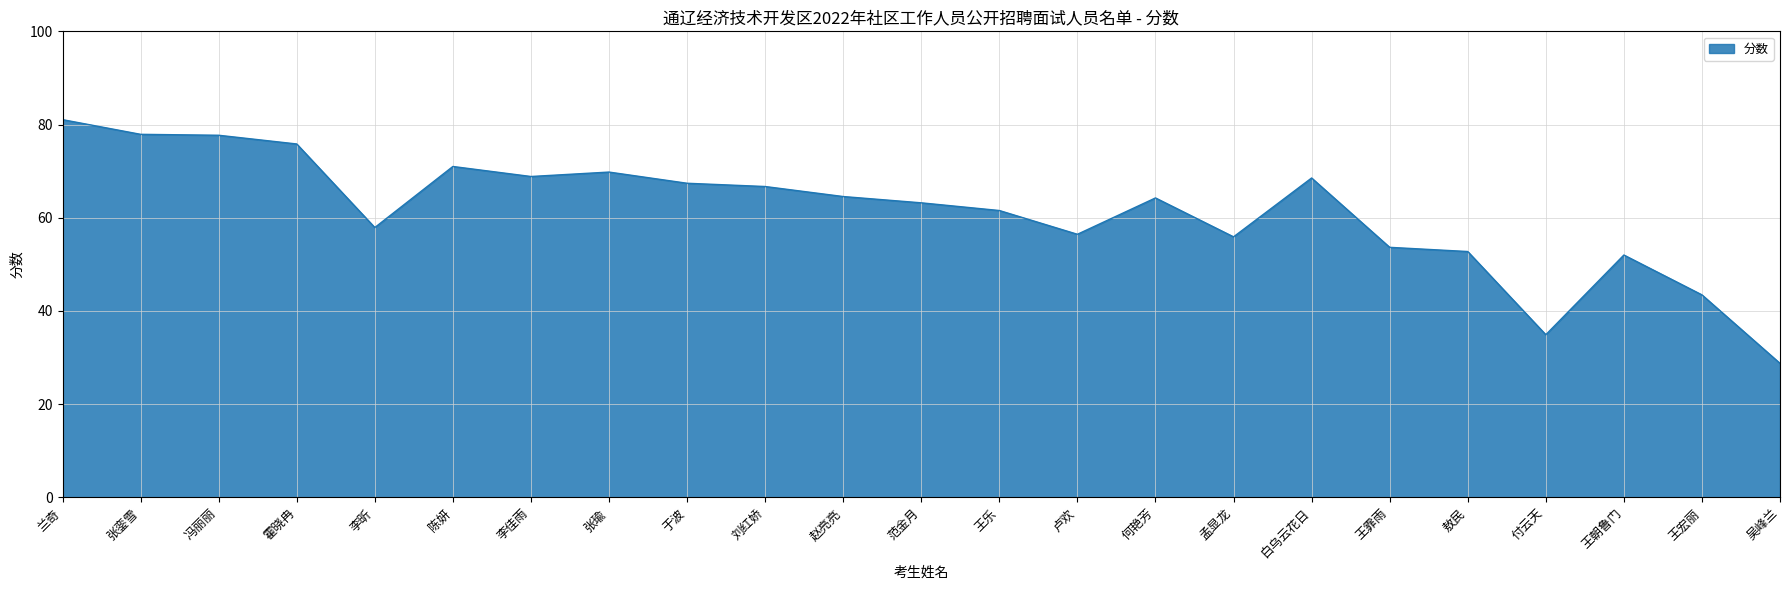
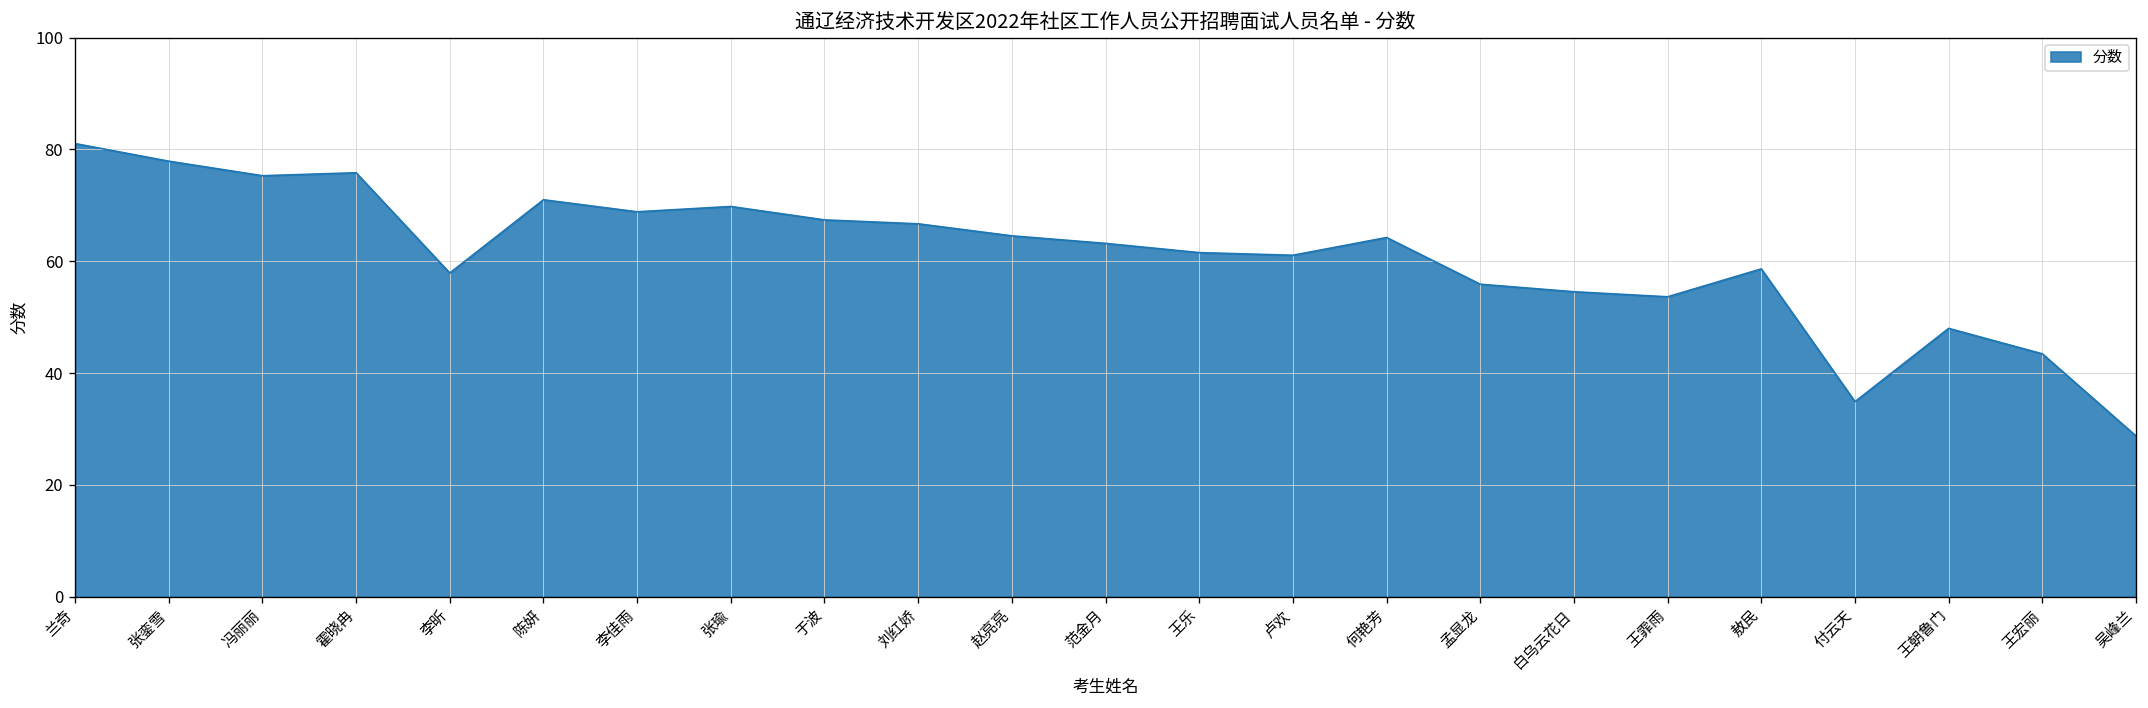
冯丽丽: 78 -> 75
卢欢: 56 -> 61
白乌云花日: 69 -> 55
敖民: 53 -> 59
王朝鲁门: 52 -> 48
